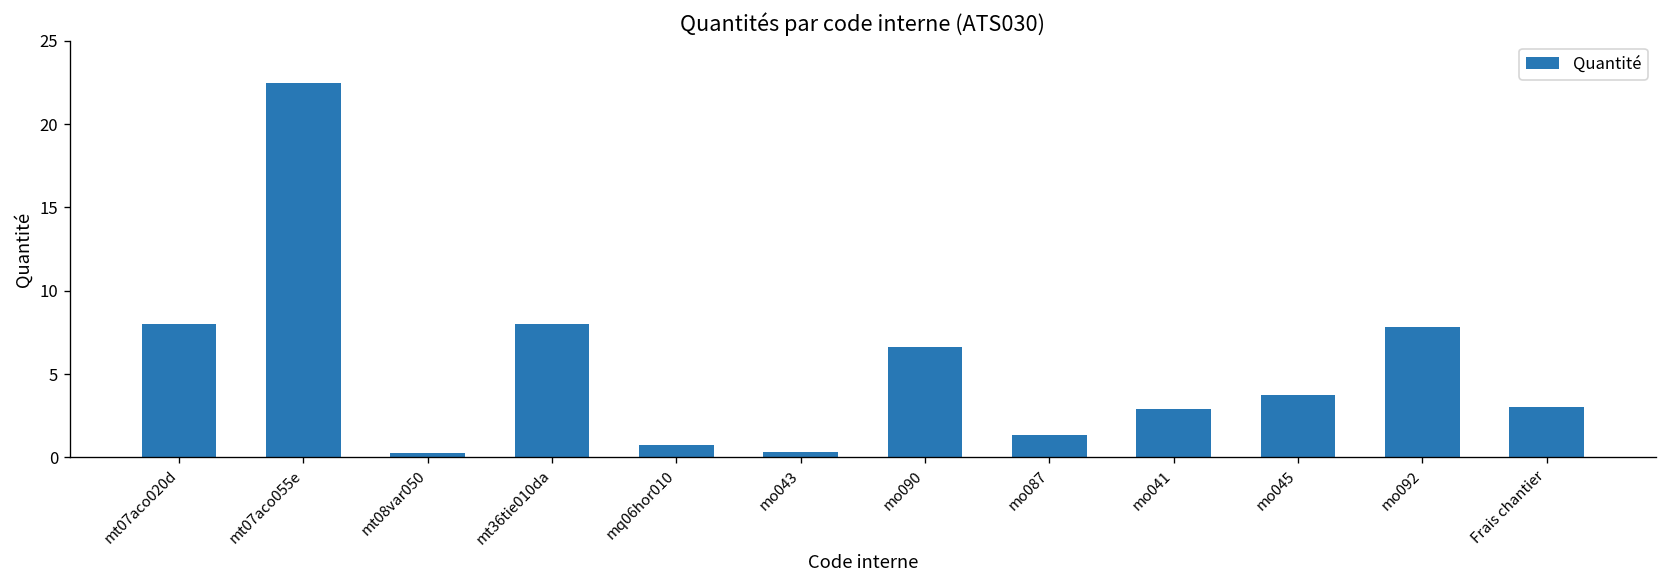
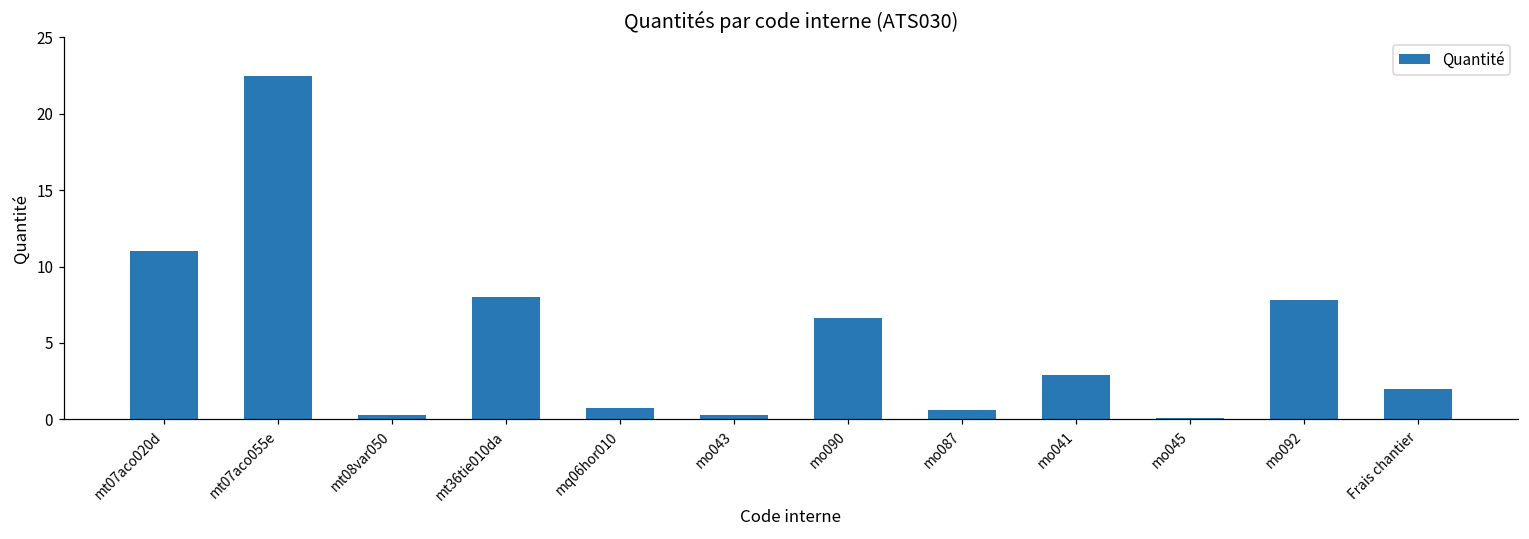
mt07aco020d: 8 -> 11
mo087: 1.3 -> 0.6
mo045: 3.8 -> 0.1
Frais chantier: 3 -> 2
